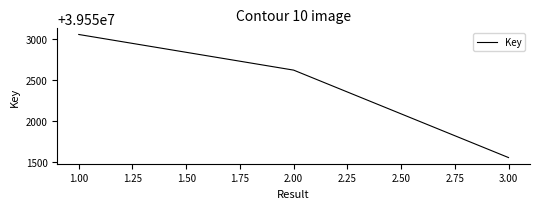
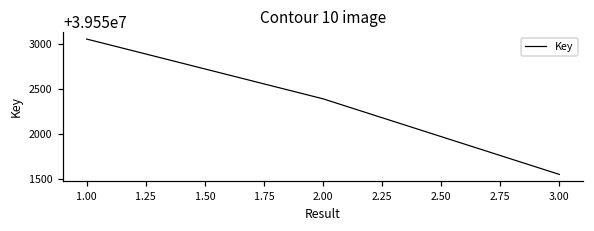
2.00: 39552600 -> 39552400
